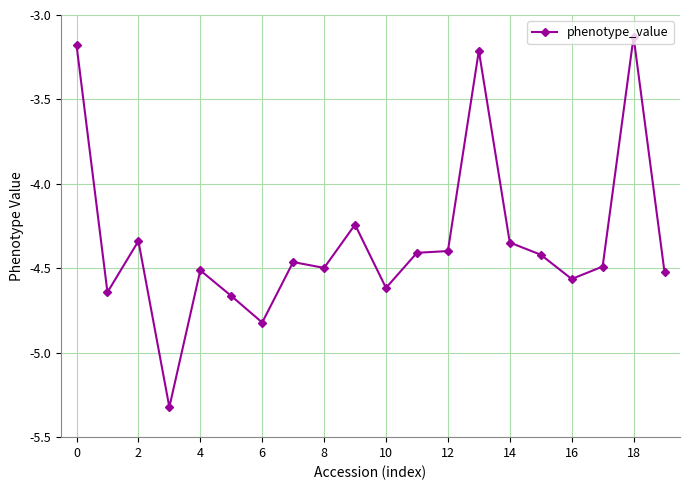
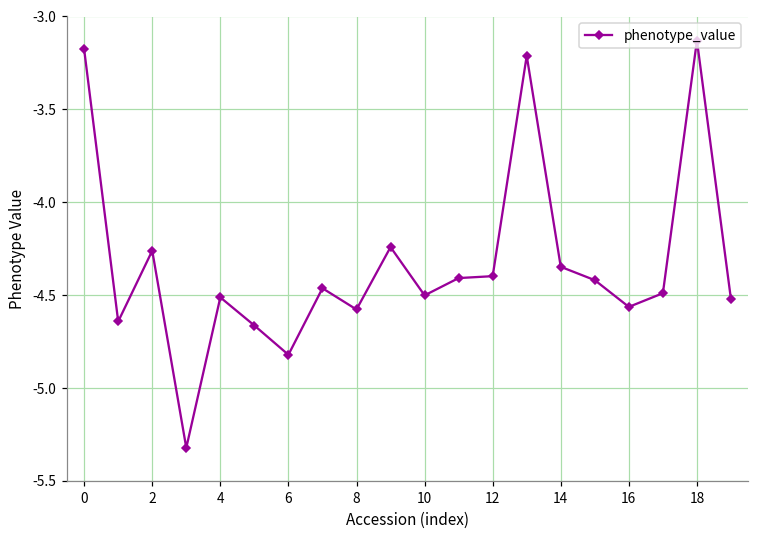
2: -4.34 -> -4.26
8: -4.50 -> -4.58
10: -4.62 -> -4.50
